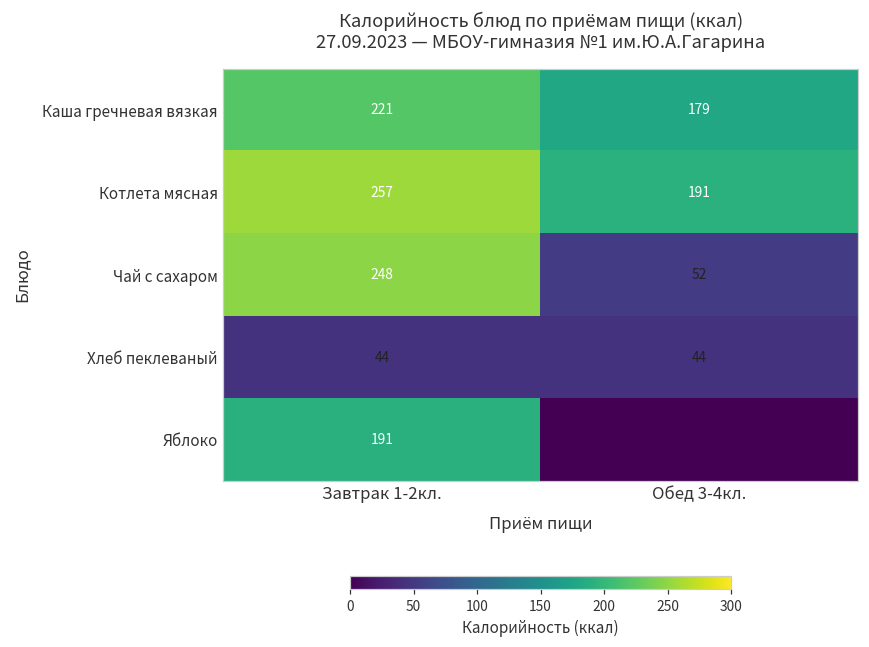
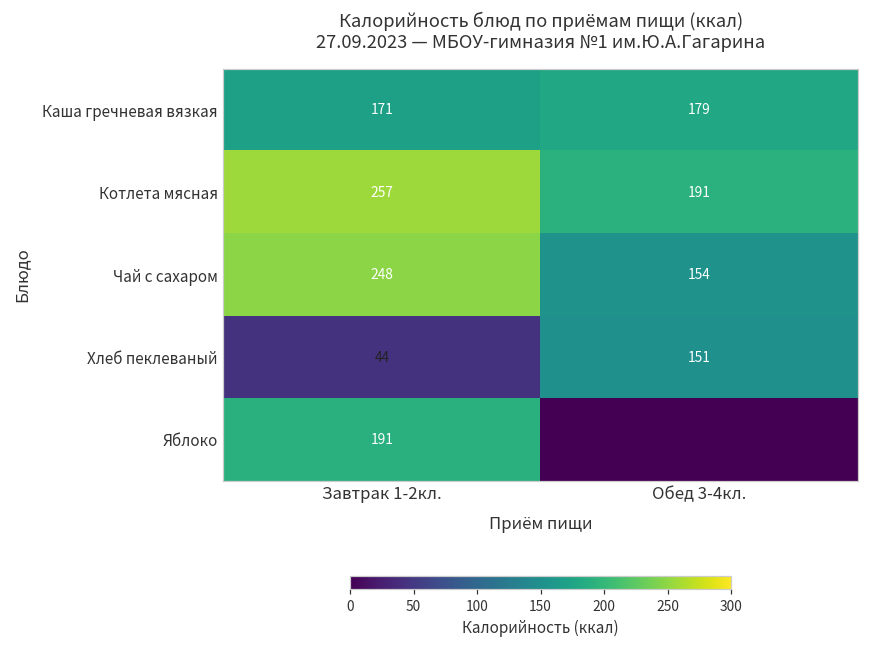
Каша гречневая вязкая, Завтрак 1-2кл.: 221 -> 171
Чай с сахаром, Обед 3-4кл.: 52 -> 154
Хлеб пеклеваный, Обед 3-4кл.: 44 -> 151
